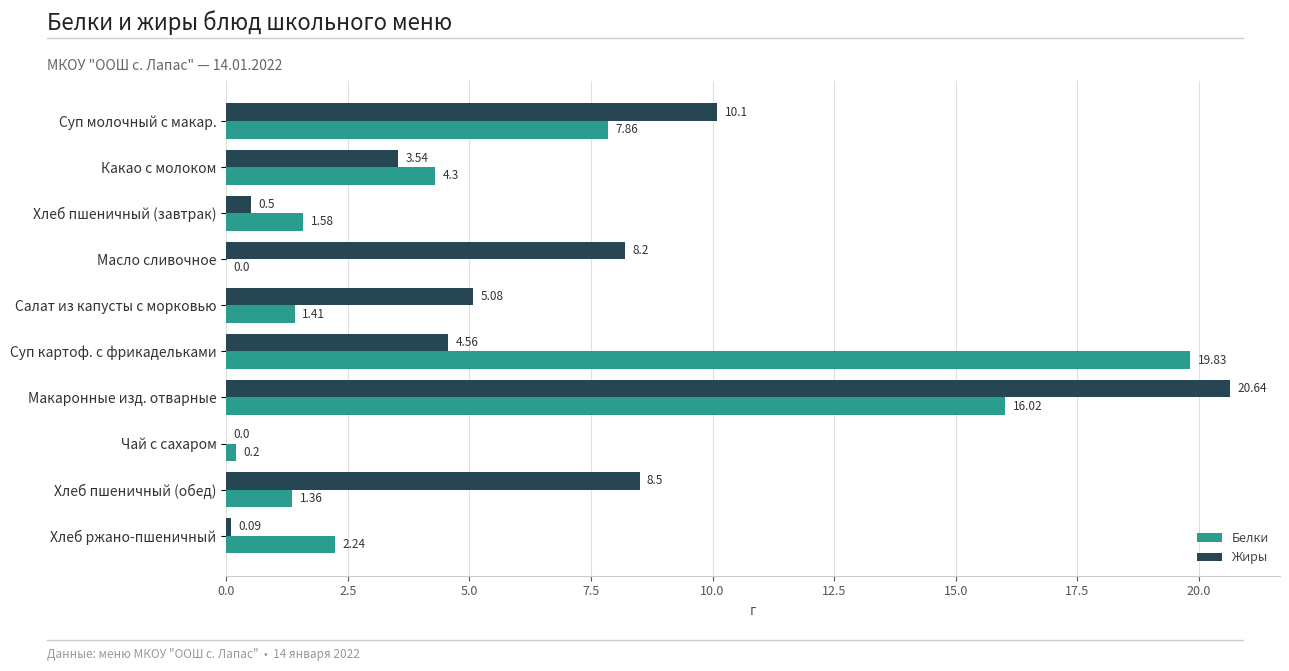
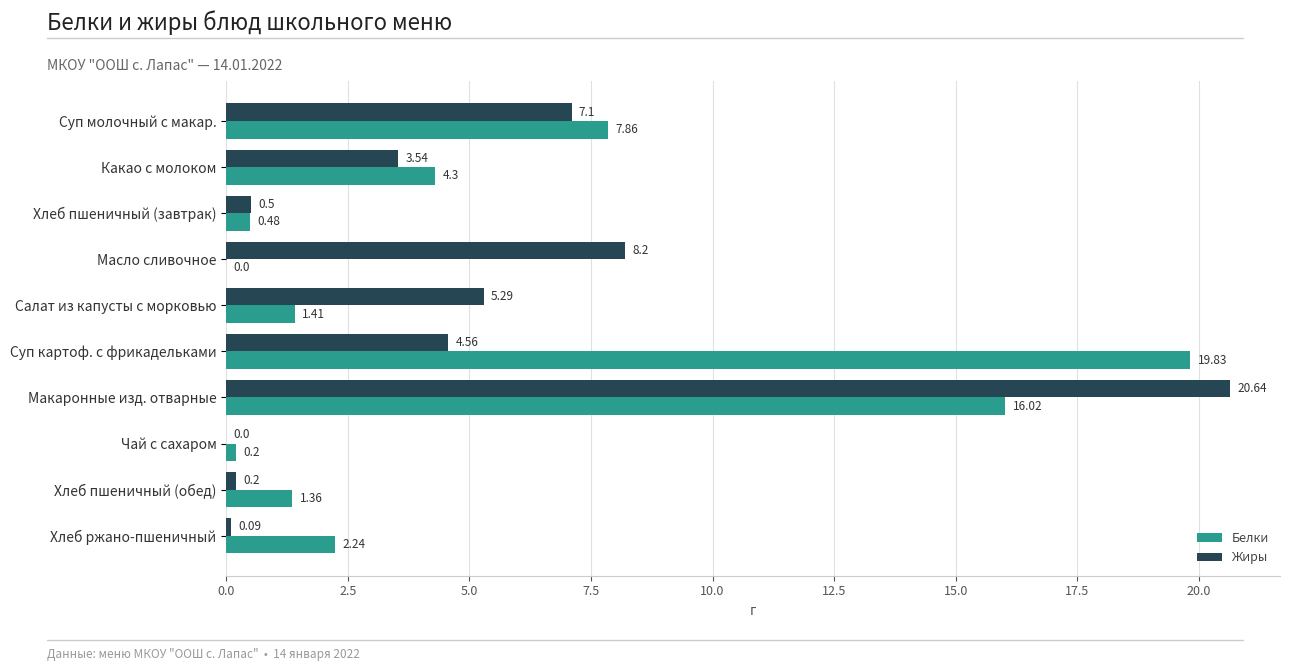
Жиры, Суп молочный с макар.: 10.1 -> 7.1
Белки, Хлеб пшеничный (завтрак): 1.58 -> 0.48
Жиры, Салат из капусты с морковью: 5.08 -> 5.29
Жиры, Хлеб пшеничный (обед): 8.5 -> 0.2
